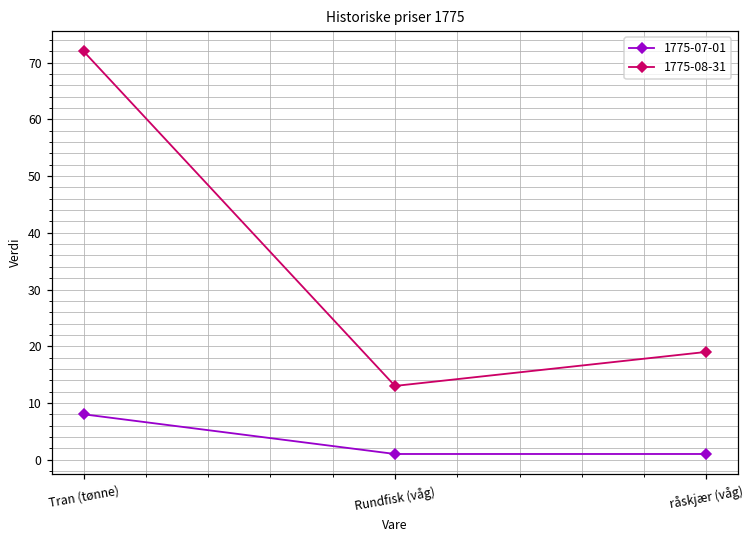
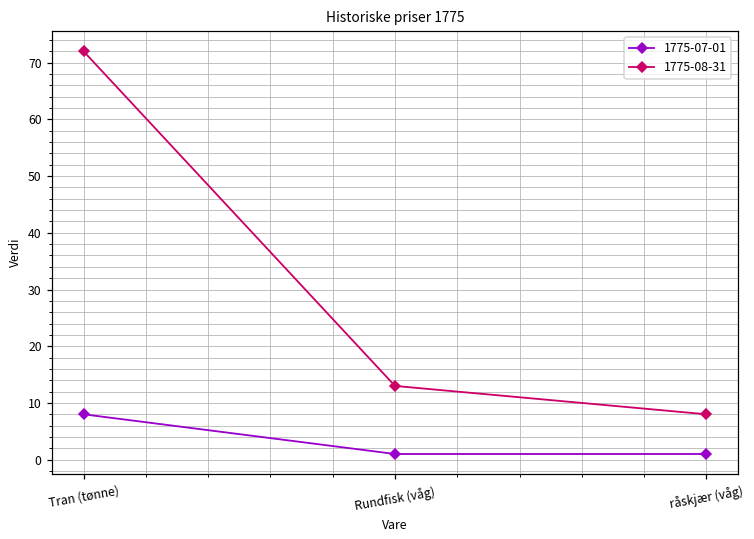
1775-08-31, råskjær (våg): 19 -> 8
